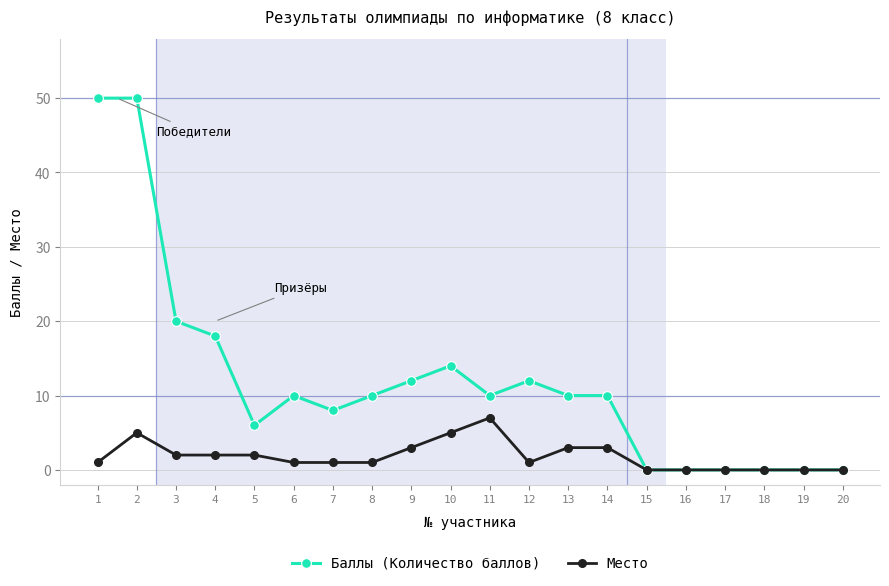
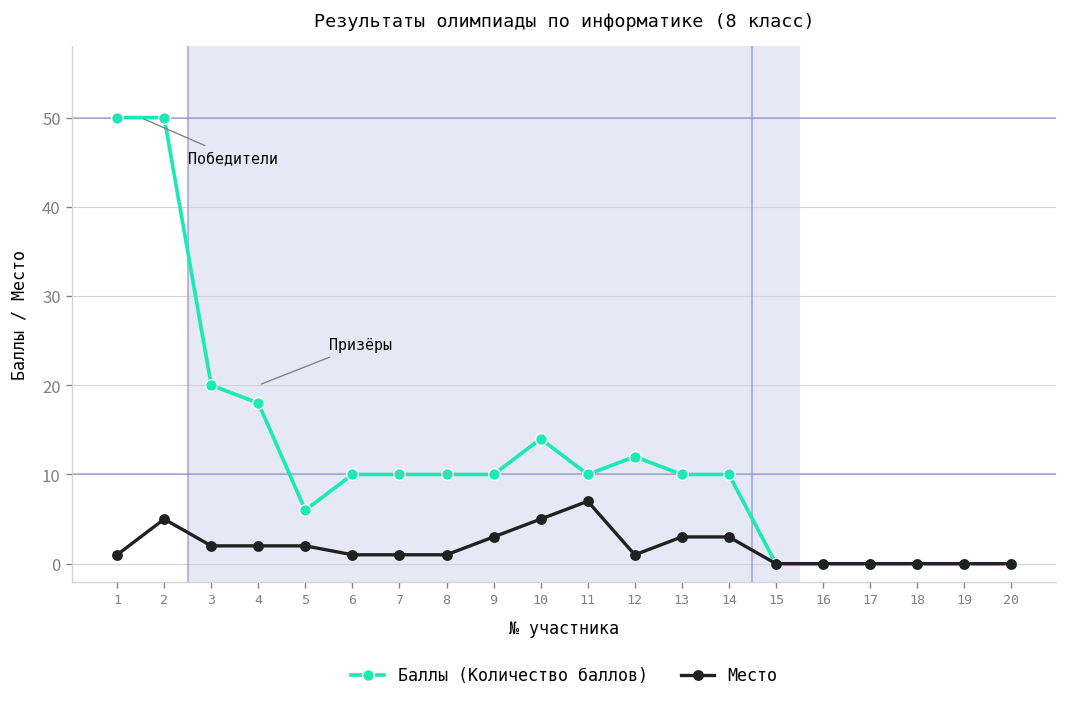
Баллы (Количество баллов), 7: 8 -> 10
Баллы (Количество баллов), 9: 12 -> 10
